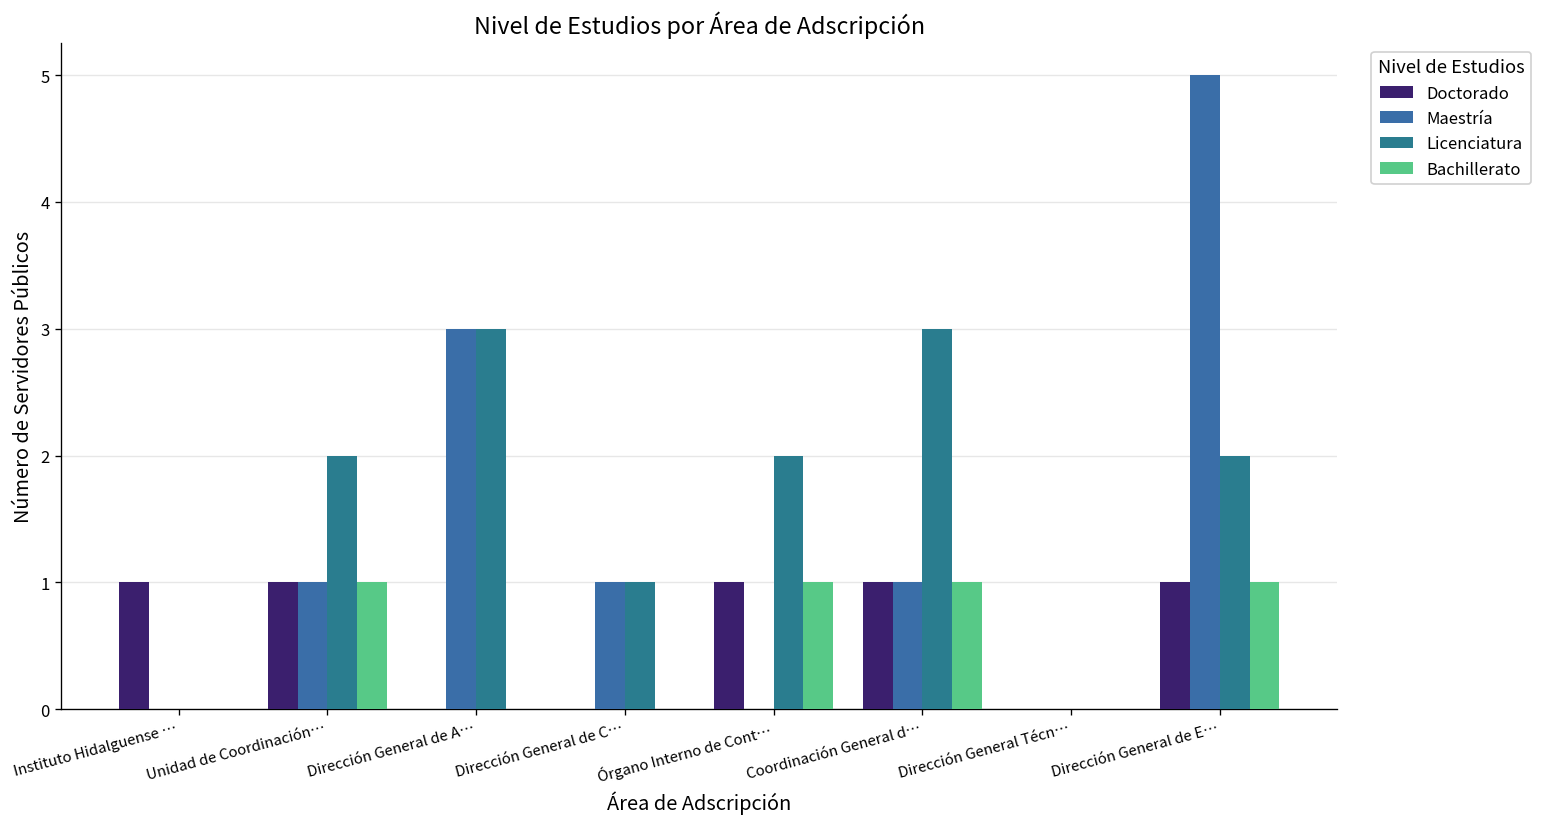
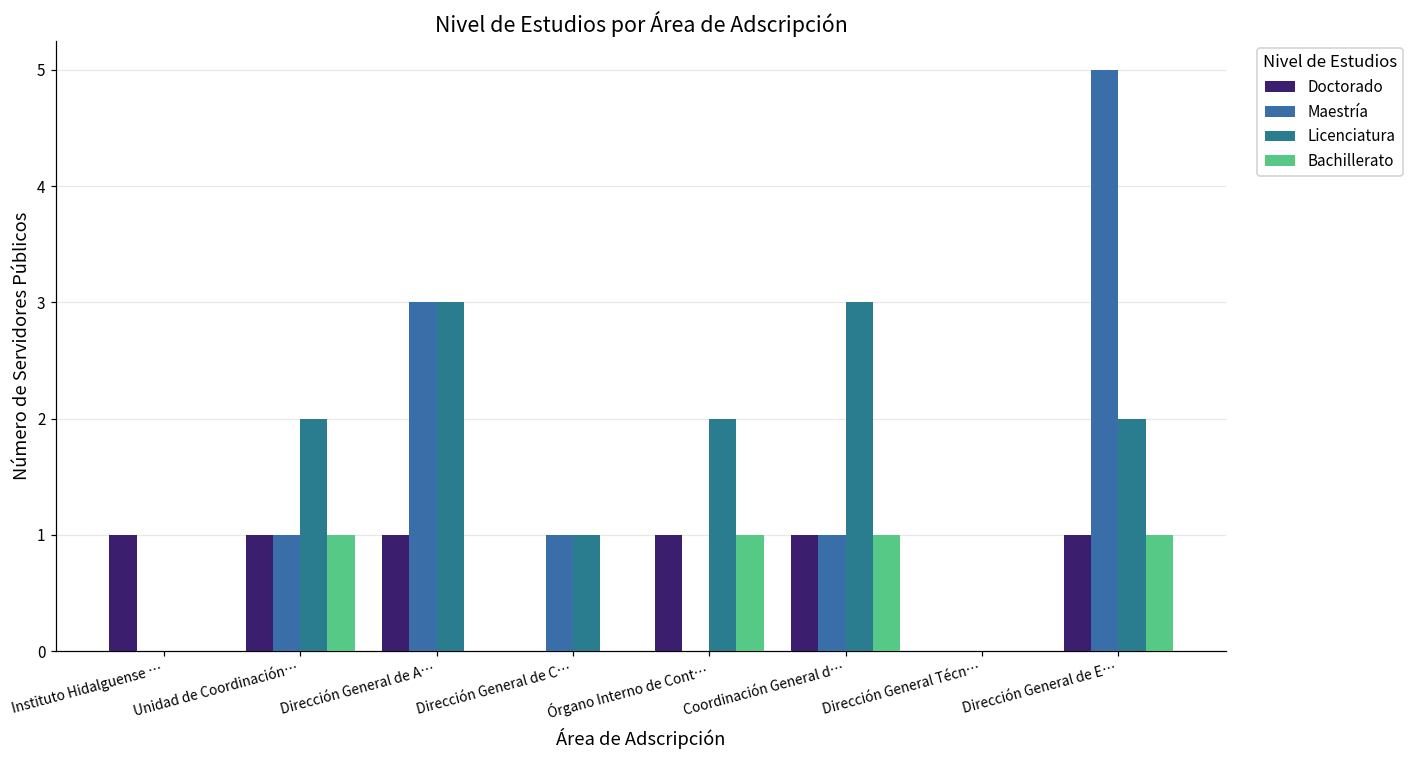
Doctorado, Dirección General de A…: 0 -> 1
